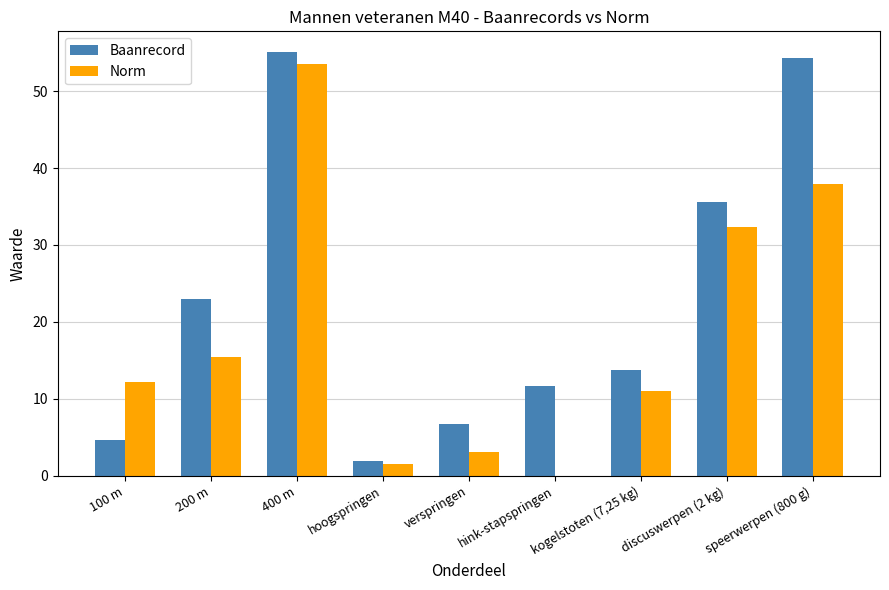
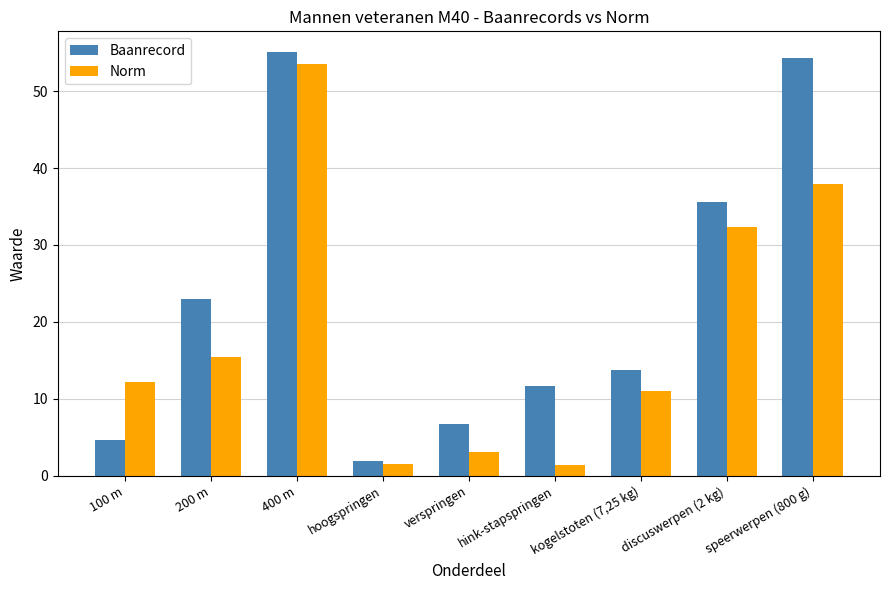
Norm, hink-stapspringen: 0 -> 1
